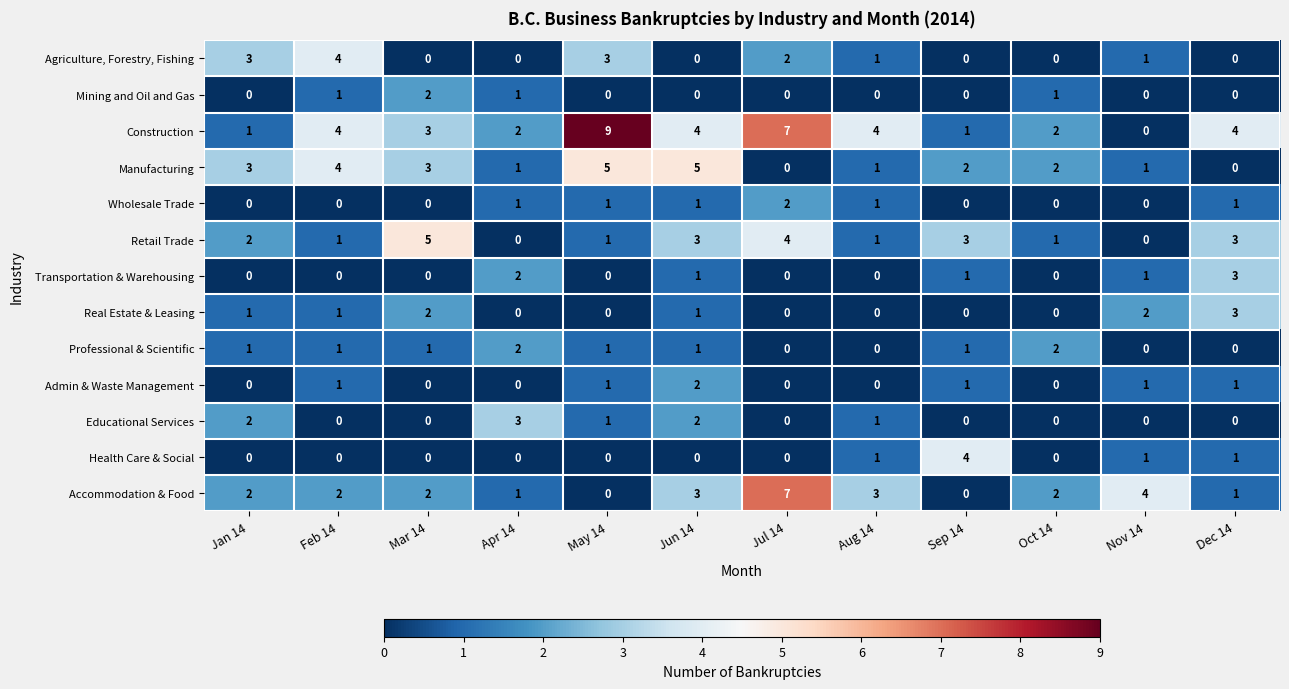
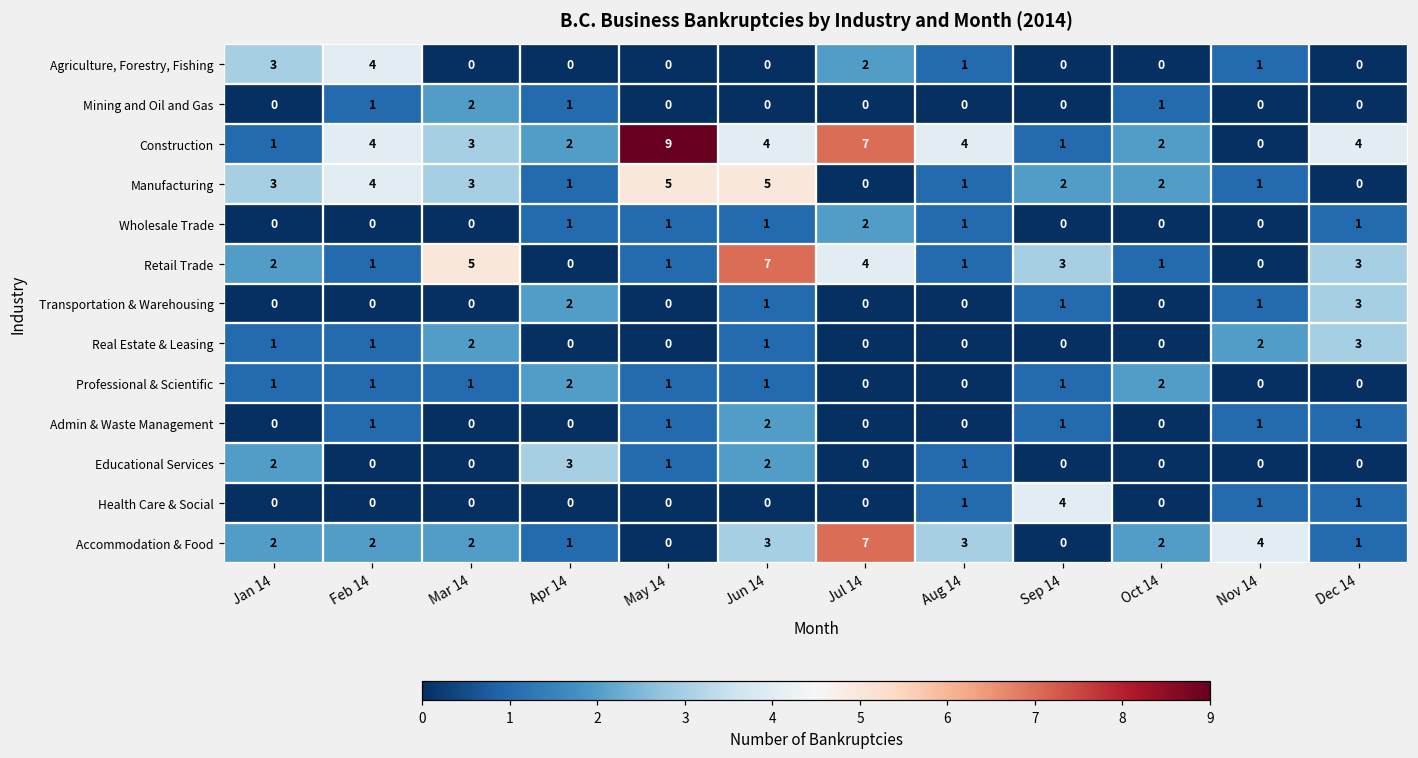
Agriculture, Forestry, Fishing, May 14: 3 -> 0
Retail Trade, Jun 14: 3 -> 7
